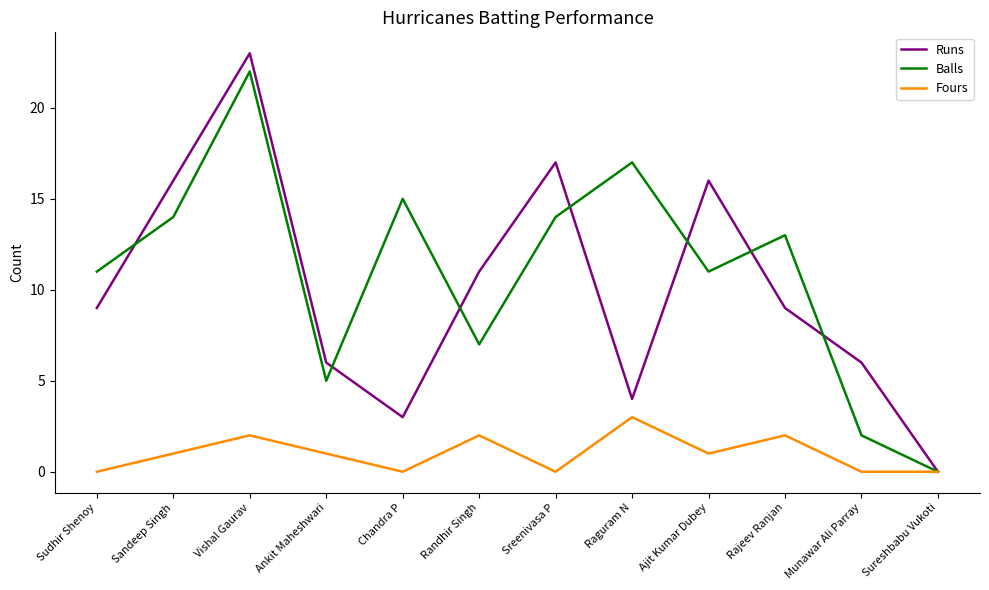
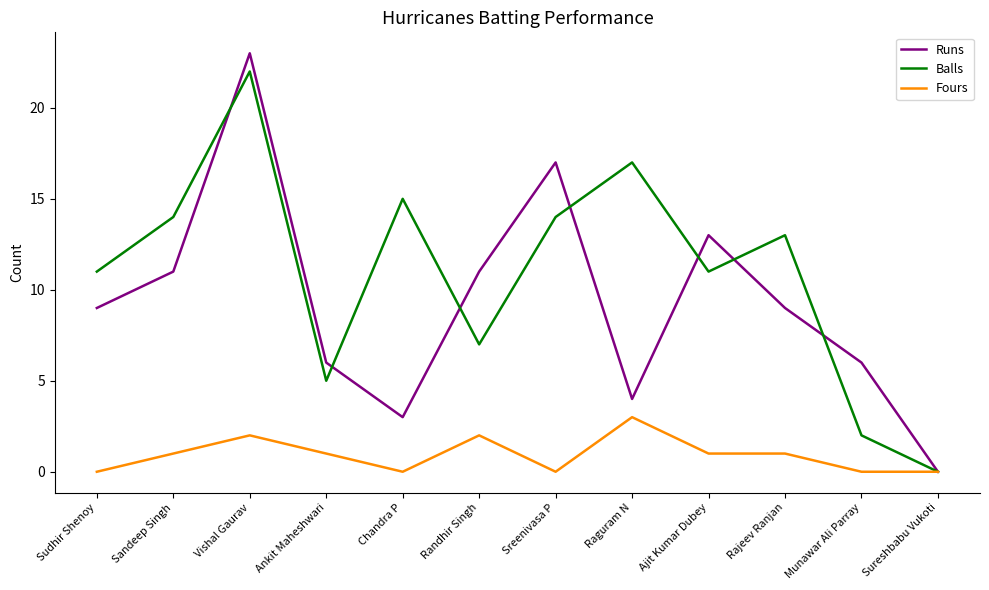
Runs, Sandeep Singh: 16 -> 11
Runs, Ajit Kumar Dubey: 16 -> 13
Fours, Rajeev Ranjan: 2 -> 1
